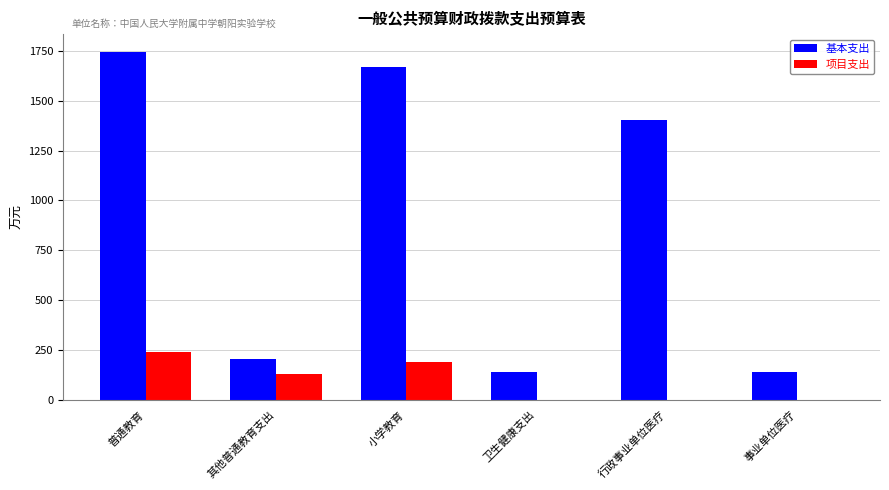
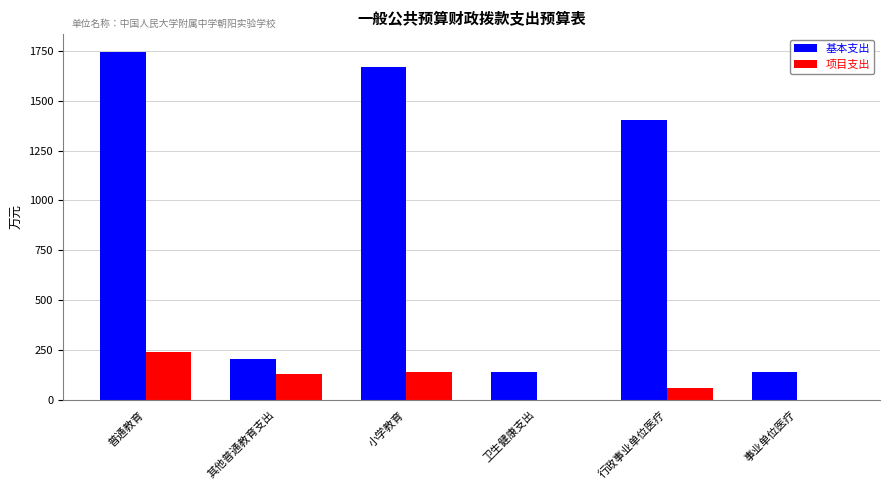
项目支出, 小学教育: 190 -> 140
项目支出, 行政事业单位医疗: 0 -> 60
